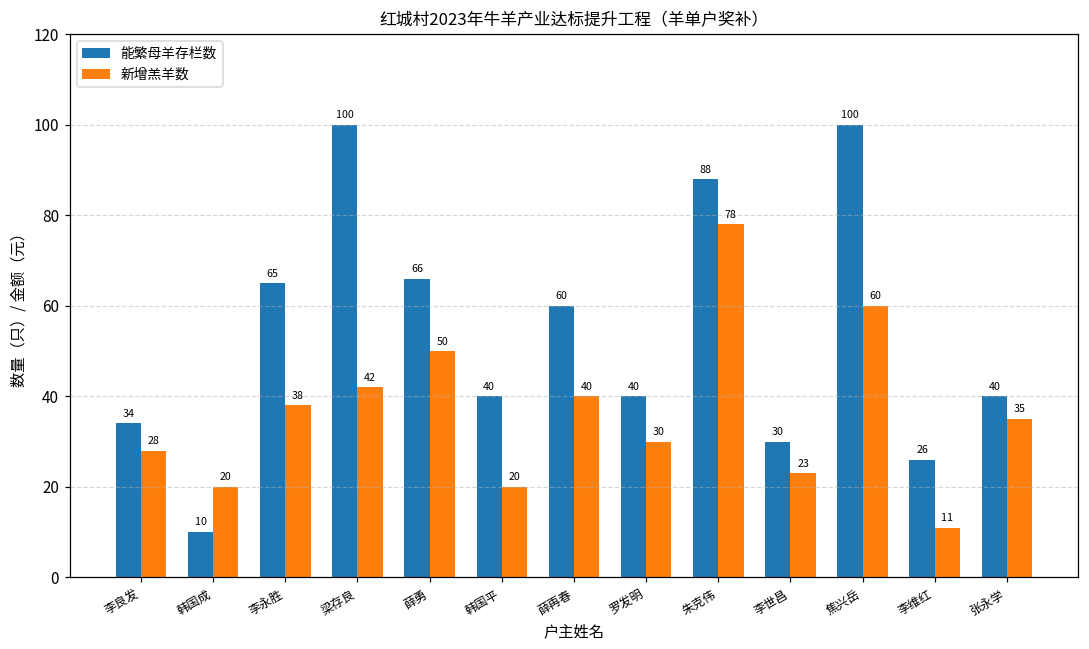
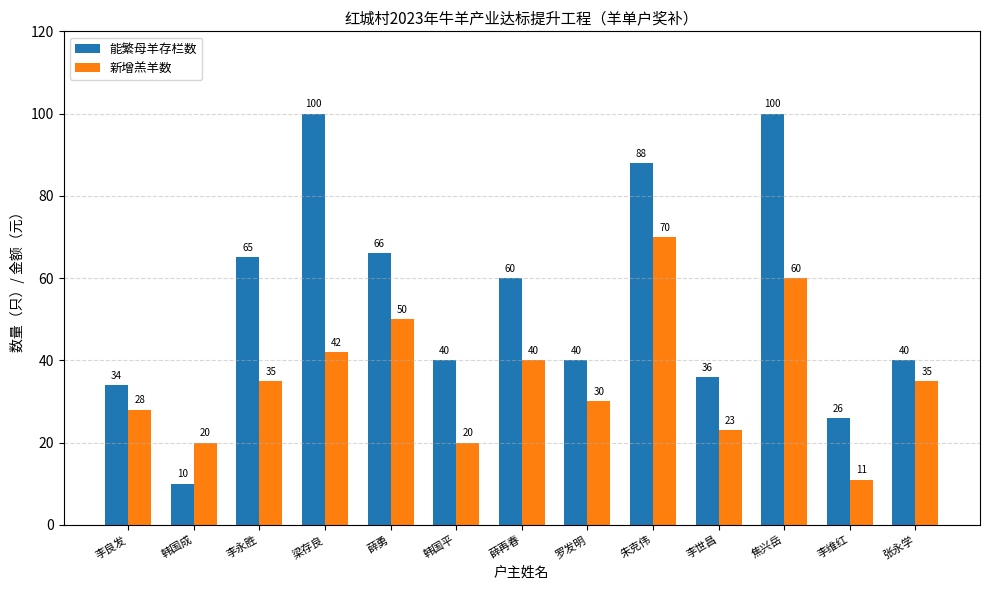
新增羔羊数, 李永胜: 38 -> 35
新增羔羊数, 朱克伟: 78 -> 70
能繁母羊存栏数, 李世昌: 30 -> 36
